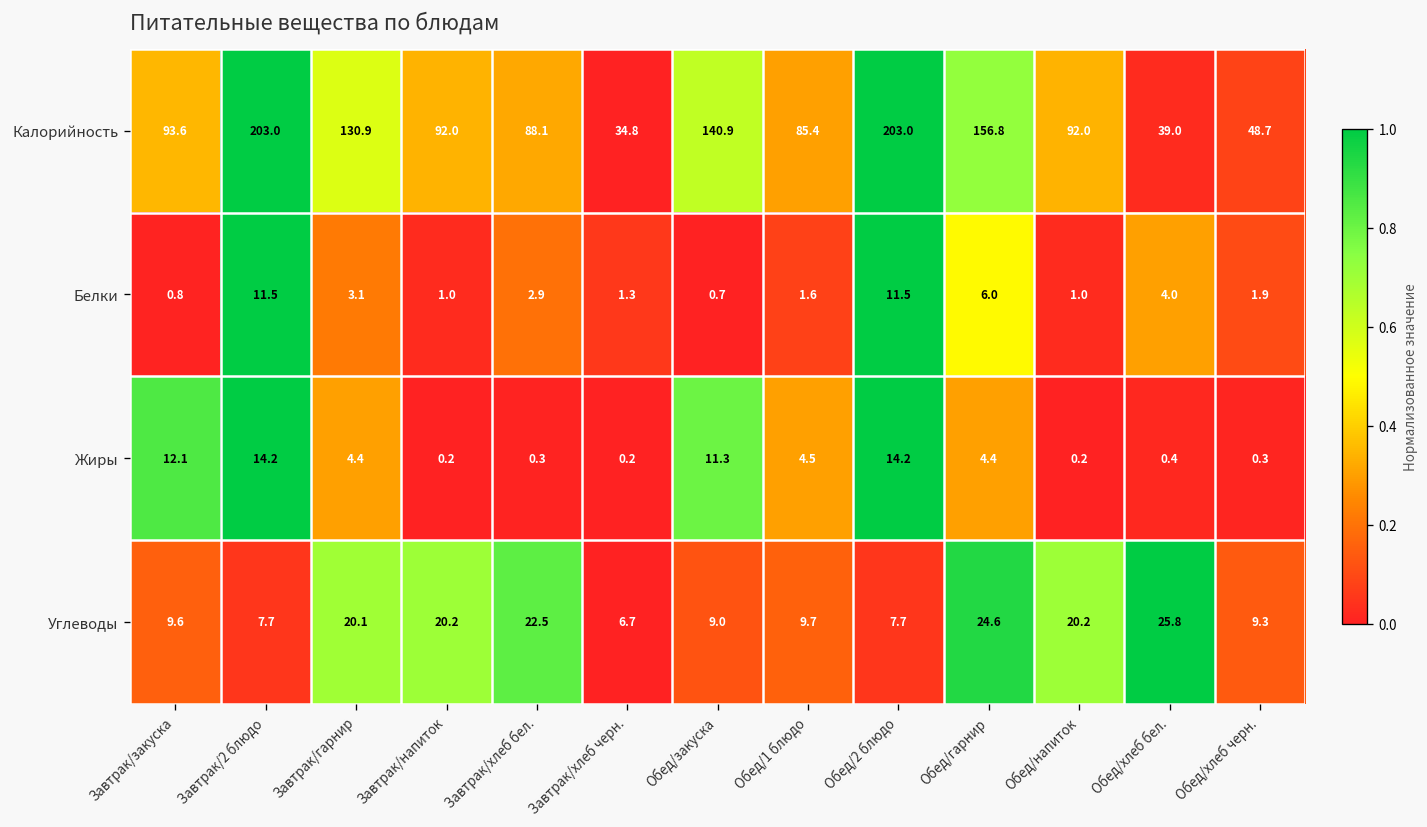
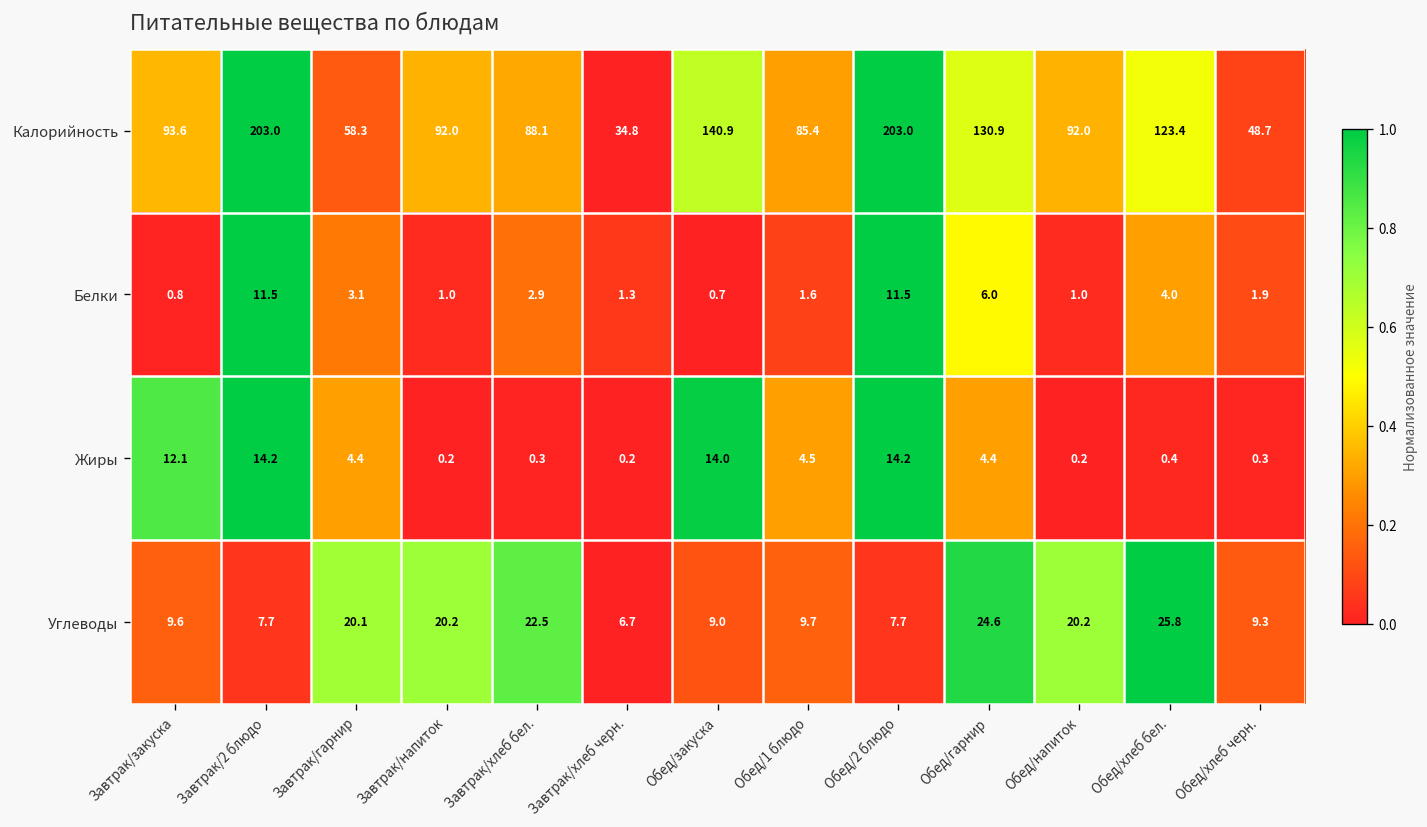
Калорийность, Завтрак/гарнир: 130.9 -> 58.3
Калорийность, Обед/гарнир: 156.8 -> 130.9
Калорийность, Обед/хлеб бел.: 39.0 -> 123.4
Жиры, Обед/закуска: 11.3 -> 14.0
